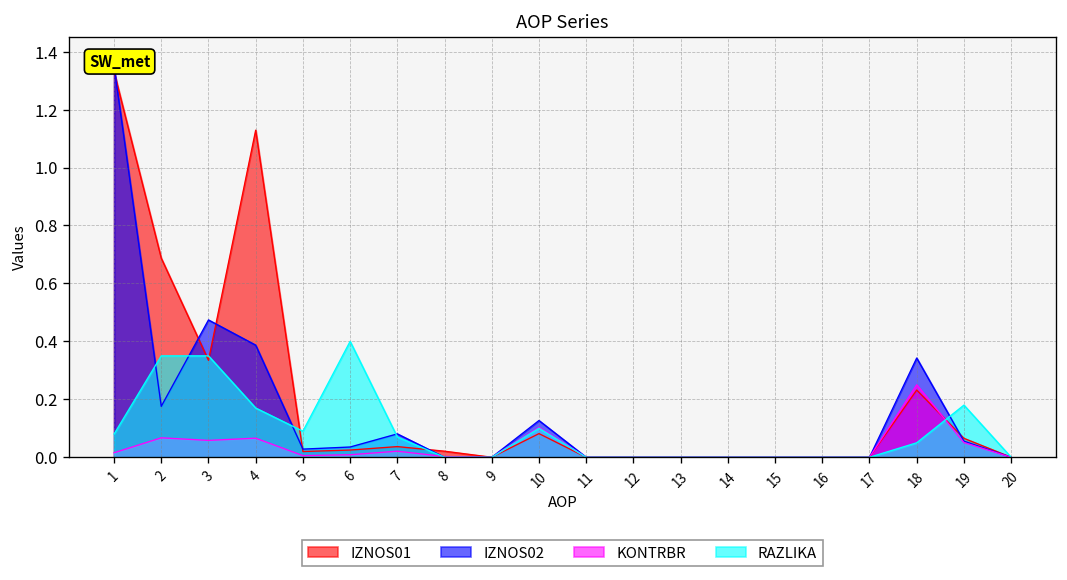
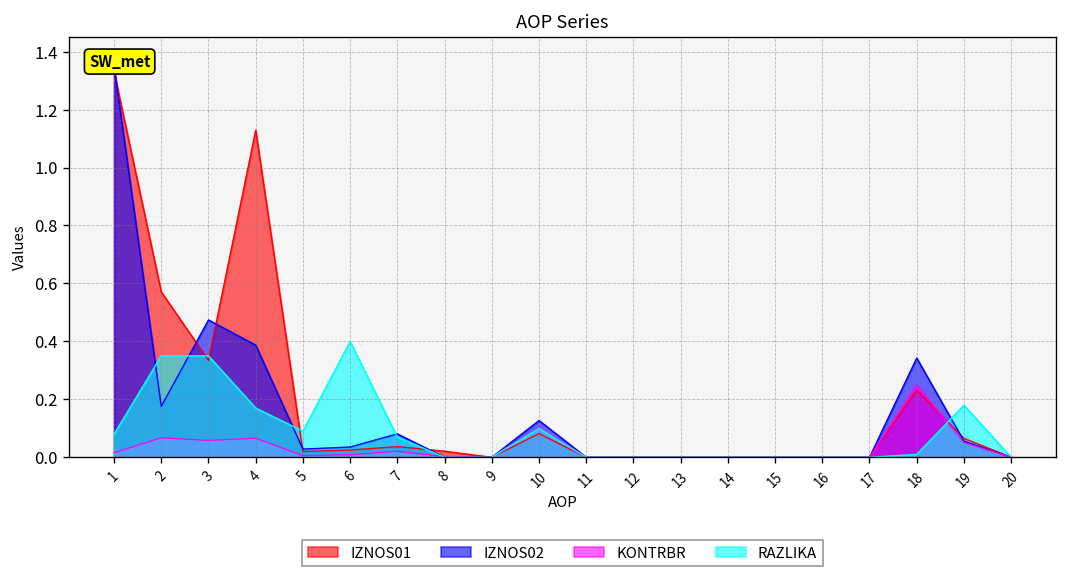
IZNOS01, 2: 0.69 -> 0.57
RAZLIKA, 18: 0.05 -> 0.01
